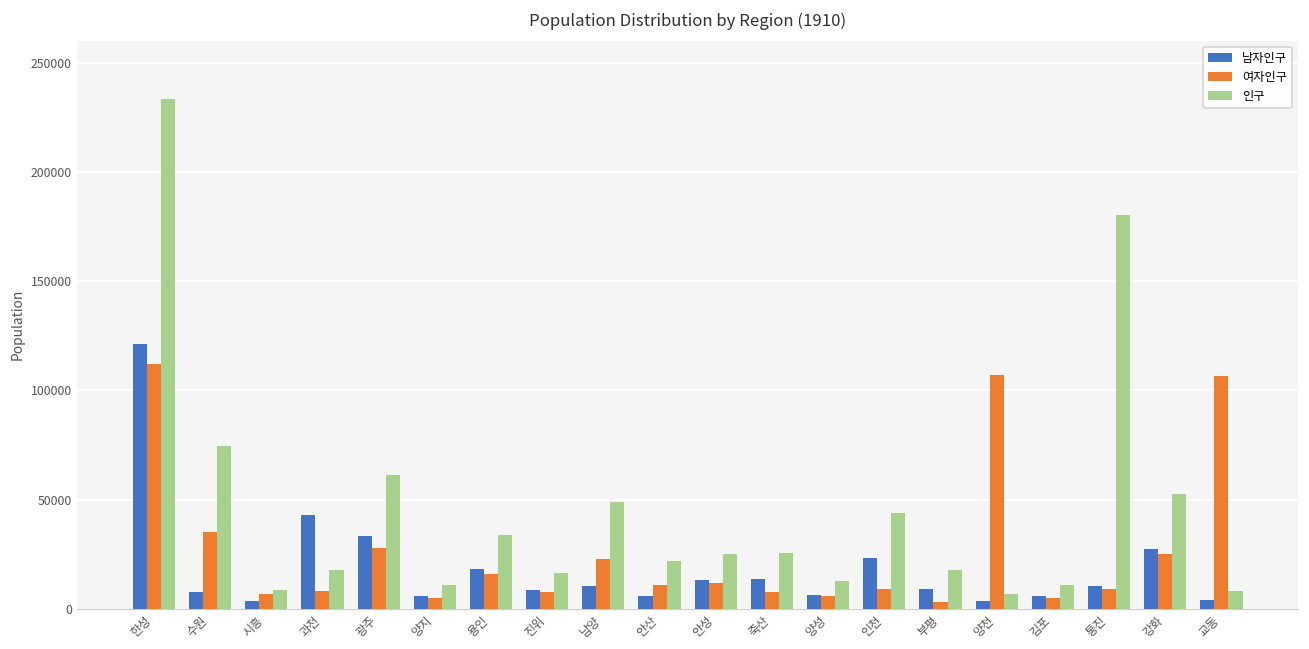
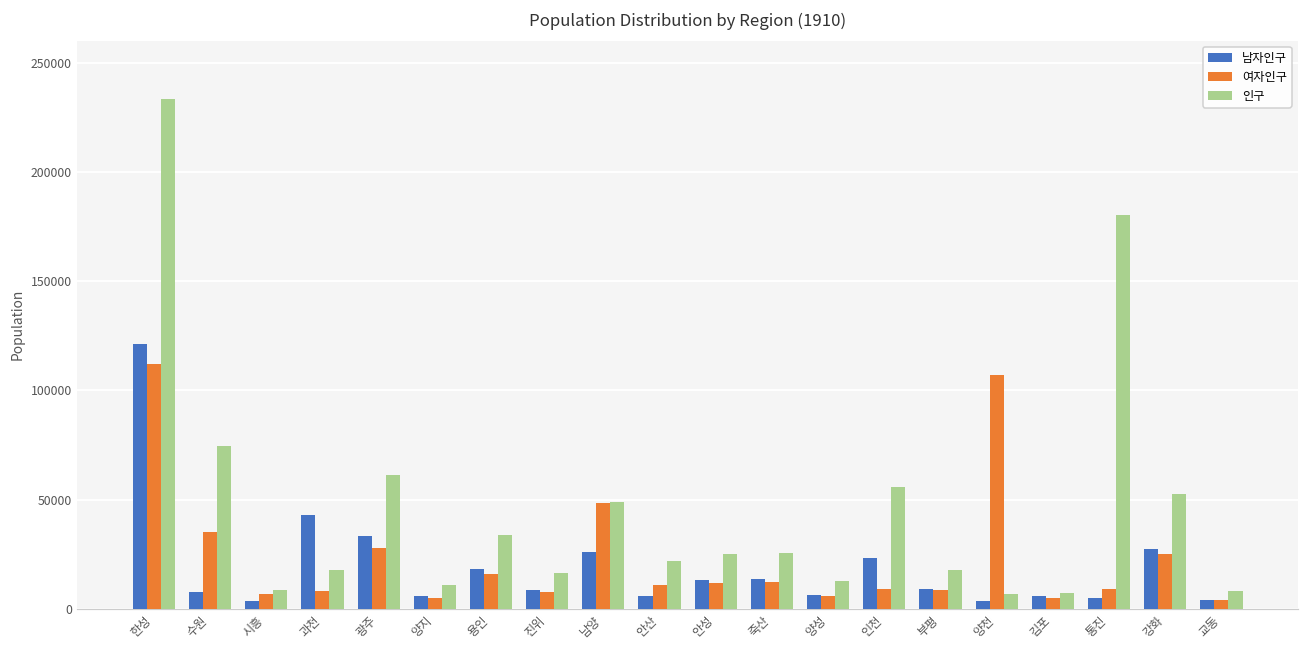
남자인구, 남양: 10000 -> 26000
여자인구, 남양: 23000 -> 49000
여자인구, 죽산: 8000 -> 12000
인구, 인천: 44000 -> 56000
여자인구, 부평: 3000 -> 9000
인구, 김포: 11000 -> 7000
남자인구, 통진: 10000 -> 5000
여자인구, 교동: 107000 -> 4000
